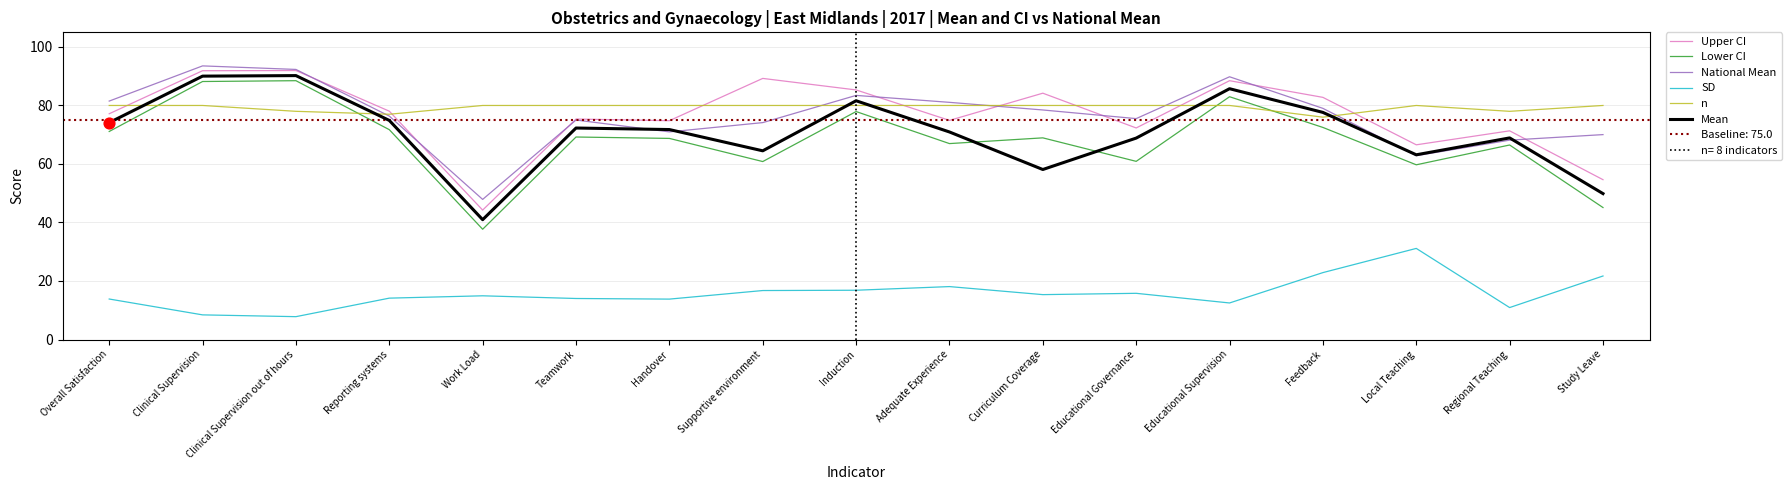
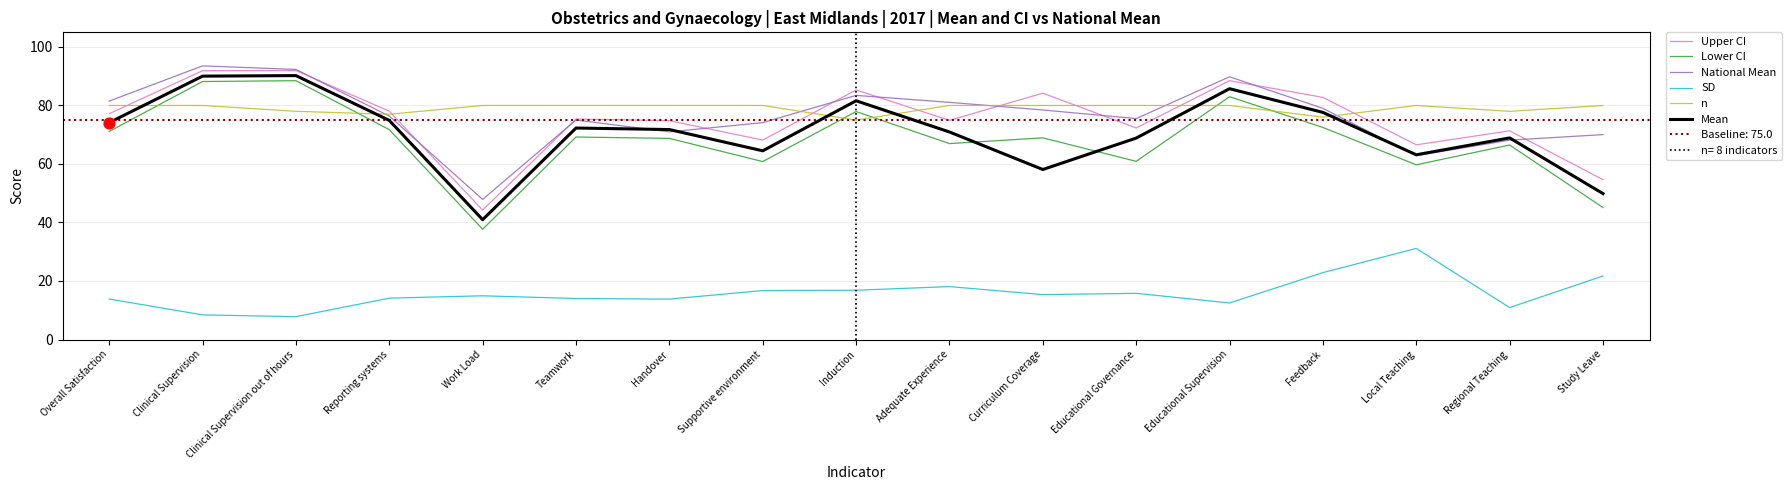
Upper CI, Supportive environment: 89 -> 68
n, Induction: 80 -> 75
